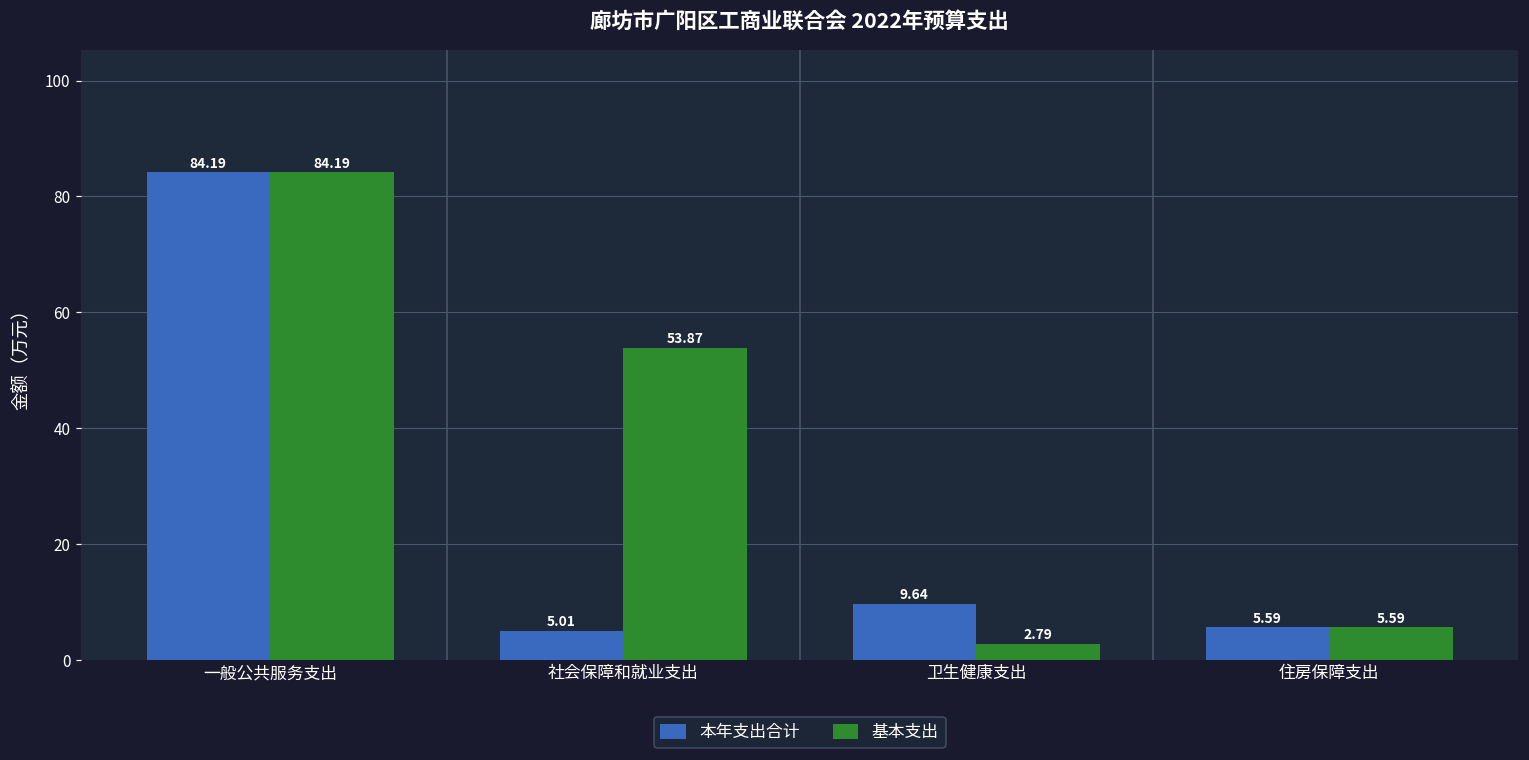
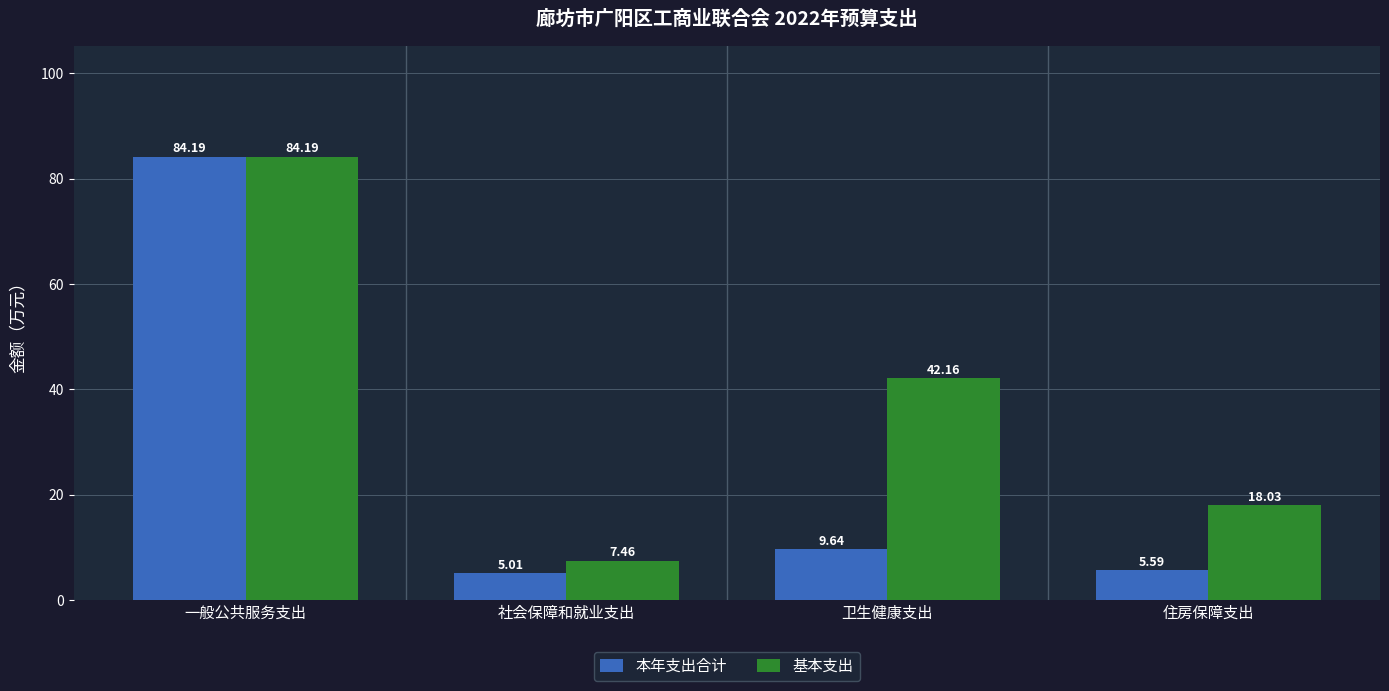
基本支出, 社会保障和就业支出: 53.87 -> 7.46
基本支出, 卫生健康支出: 2.79 -> 42.16
基本支出, 住房保障支出: 5.59 -> 18.03
